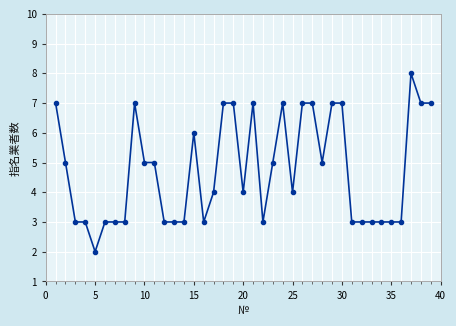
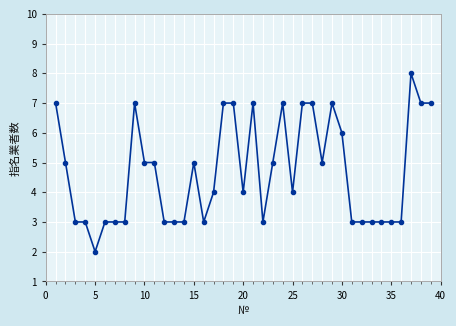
15: 6 -> 5
30: 7 -> 6
